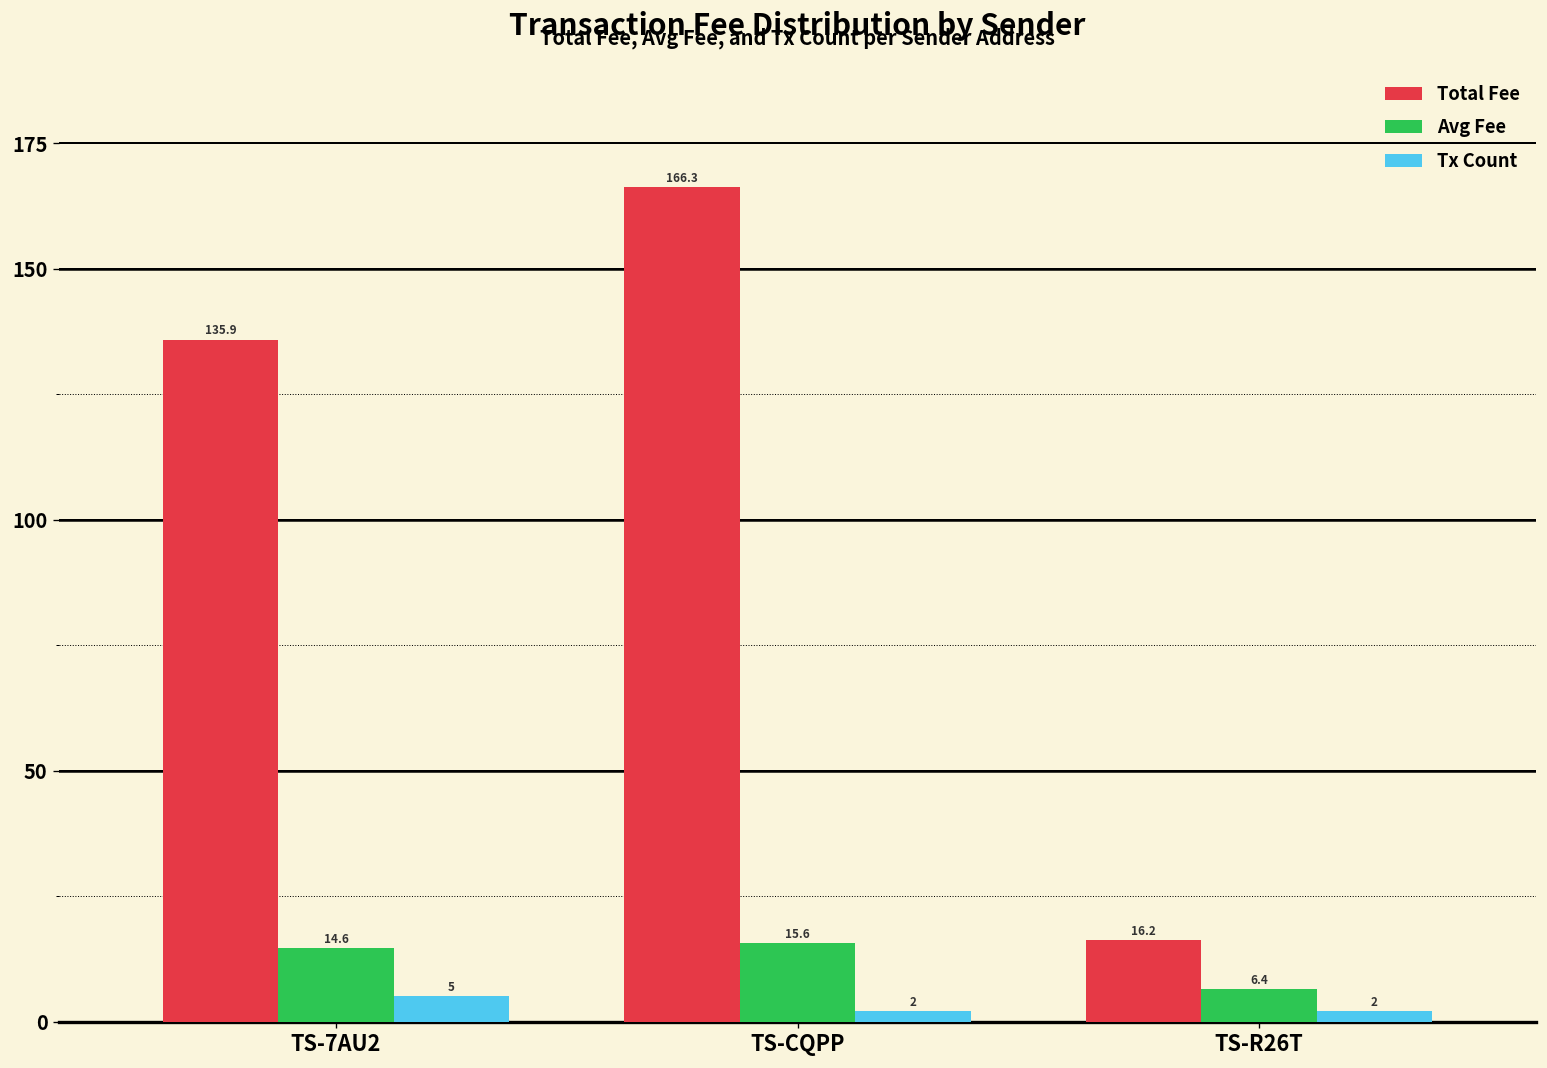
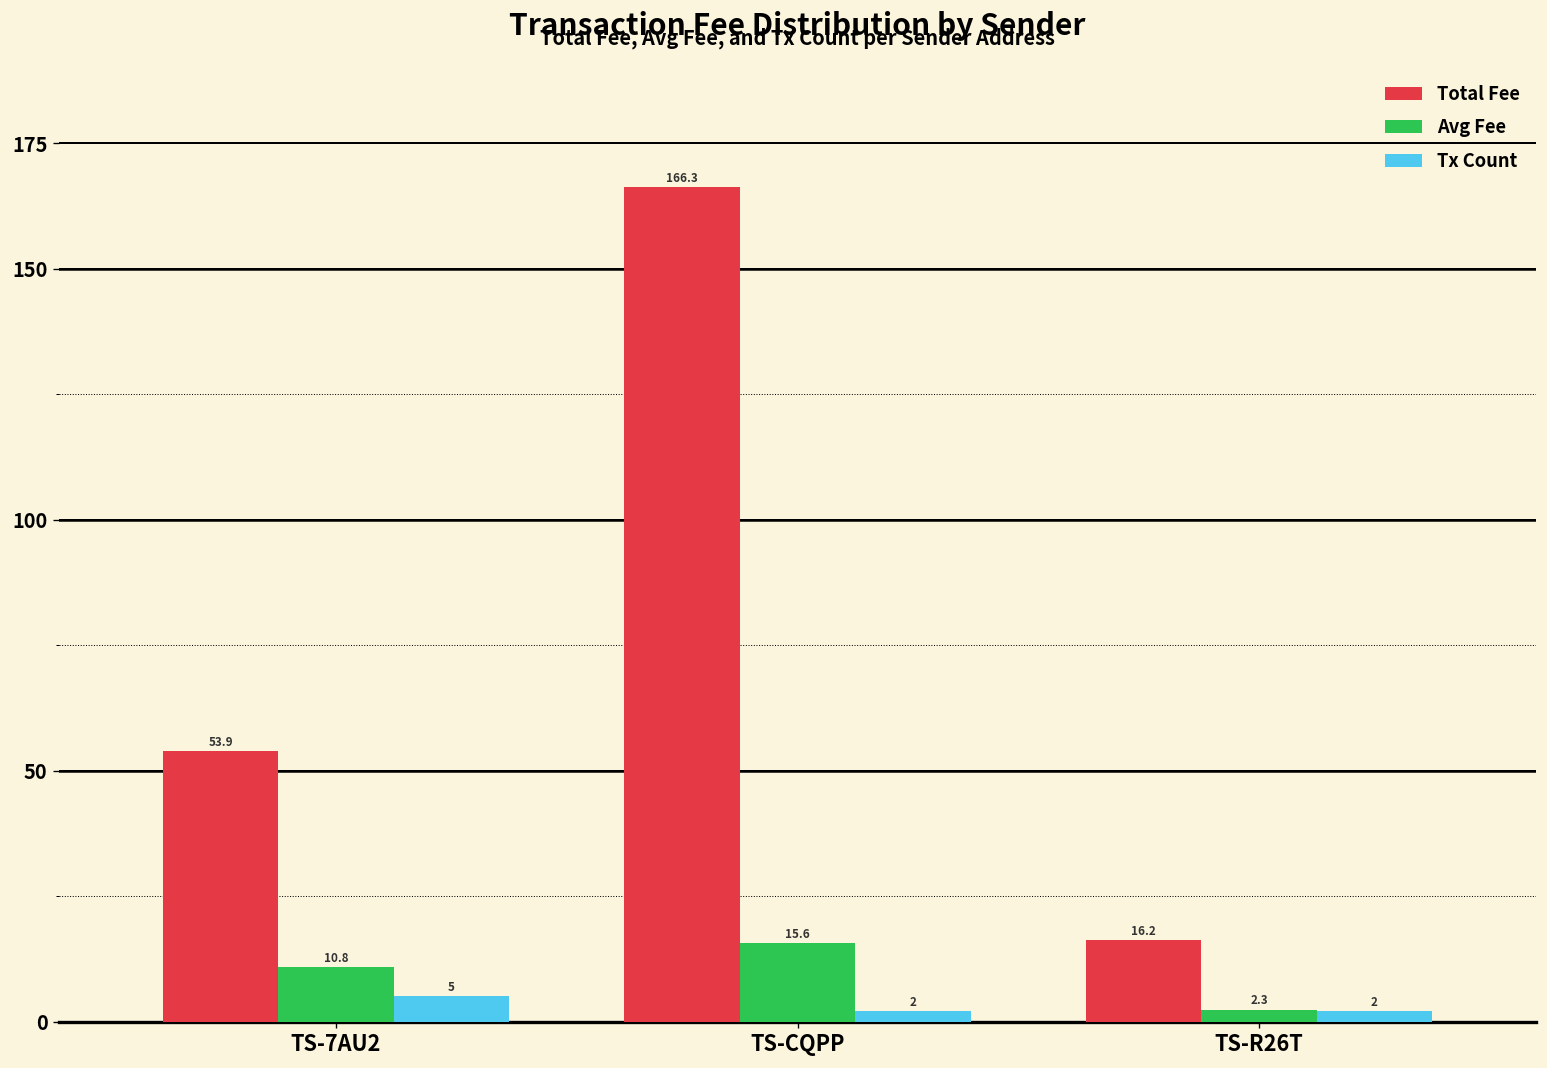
Total Fee, TS-7AU2: 135.9 -> 53.9
Avg Fee, TS-7AU2: 14.6 -> 10.8
Avg Fee, TS-R26T: 6.4 -> 2.3
